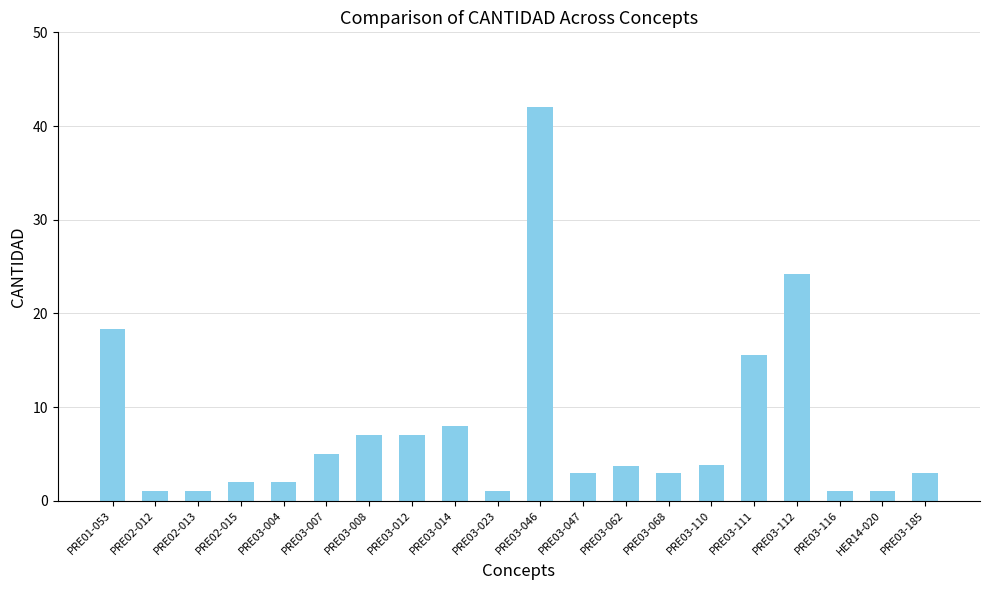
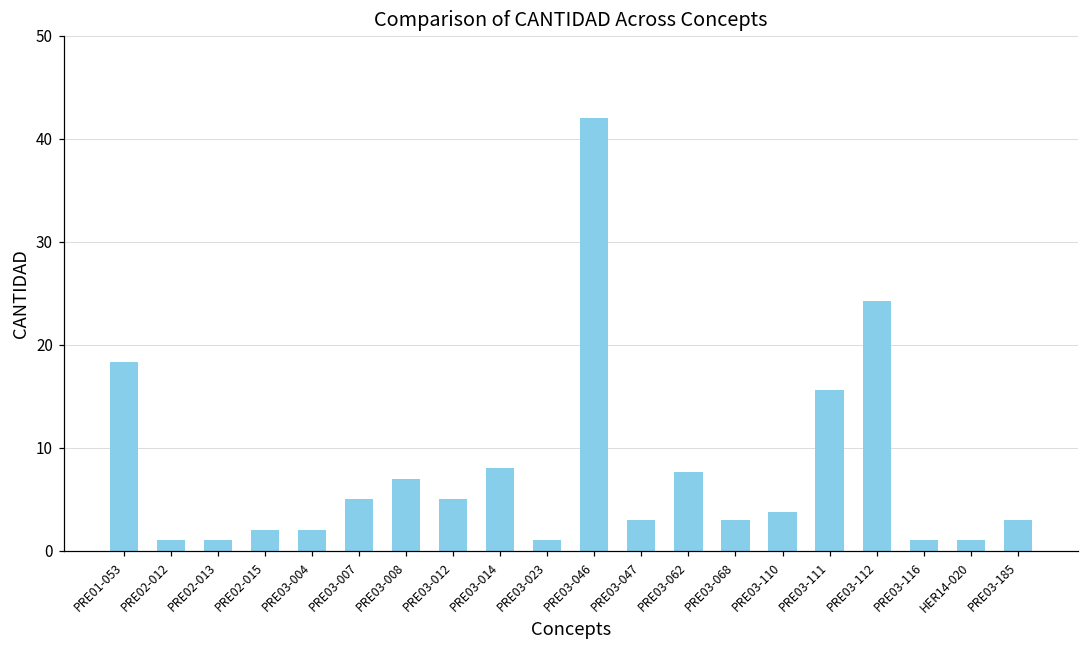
PRE03-012: 7 -> 5
PRE03-062: 4 -> 8
